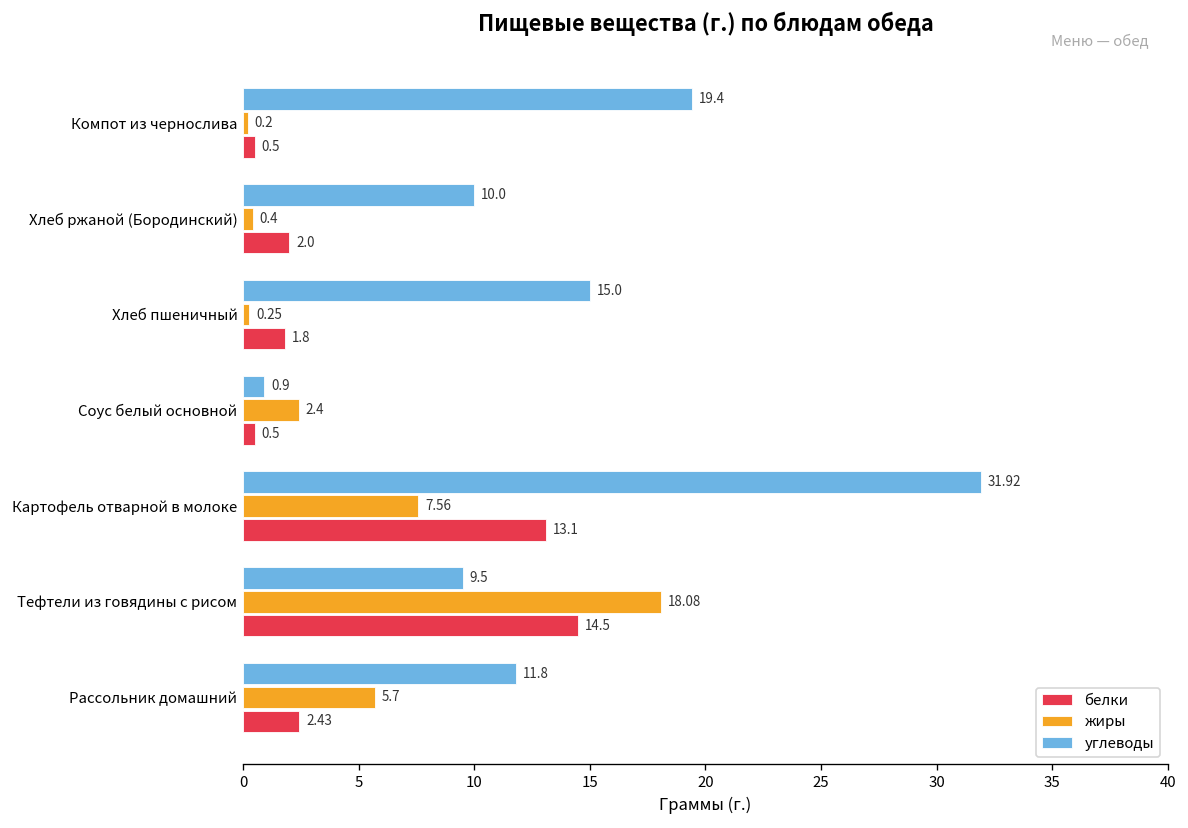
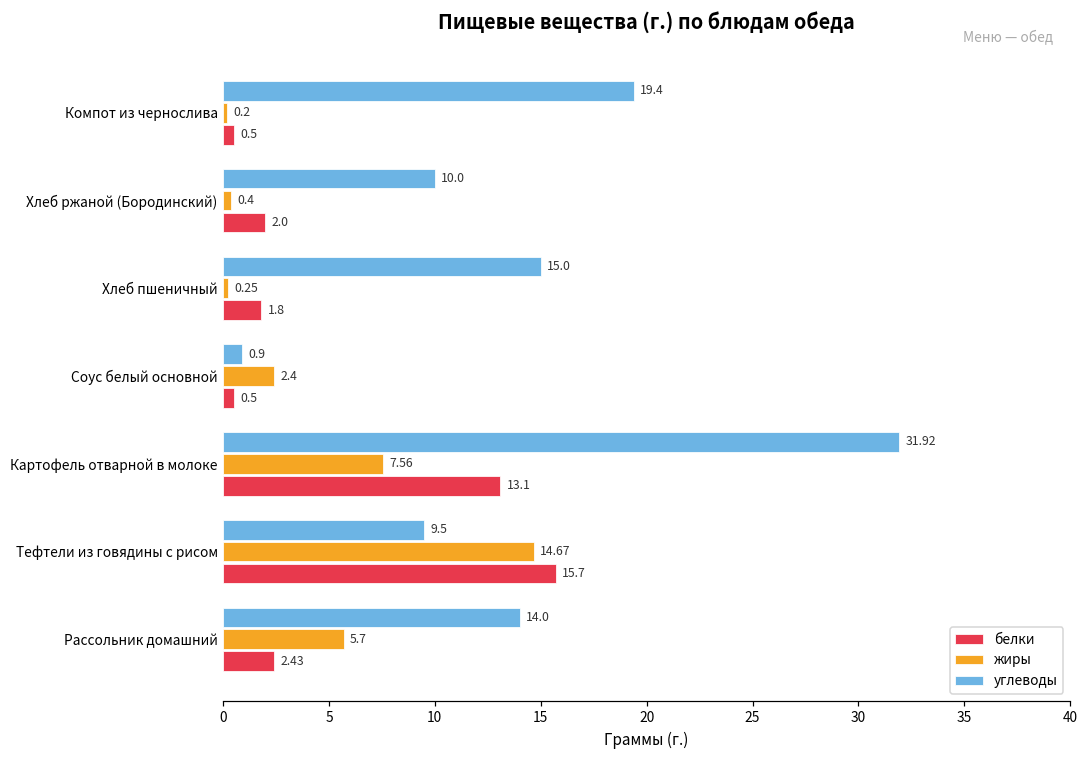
жиры, Тефтели из говядины с рисом: 18.08 -> 14.67
белки, Тефтели из говядины с рисом: 14.5 -> 15.7
углеводы, Рассольник домашний: 11.8 -> 14.0
